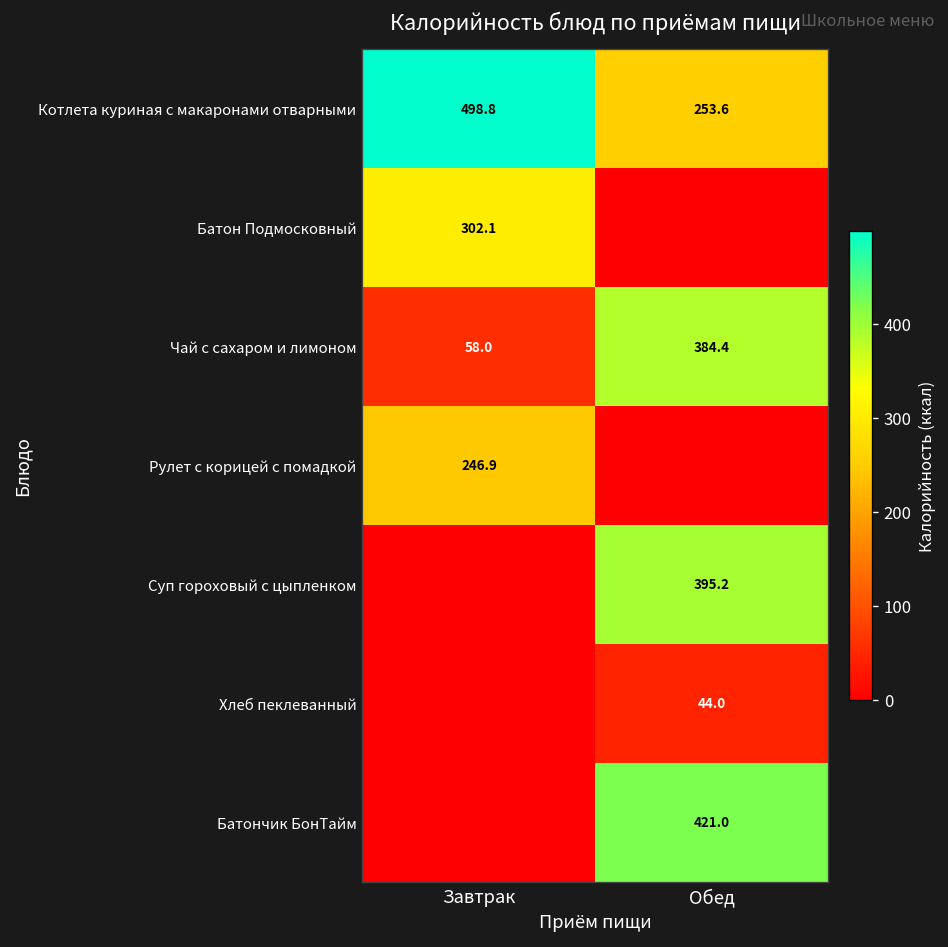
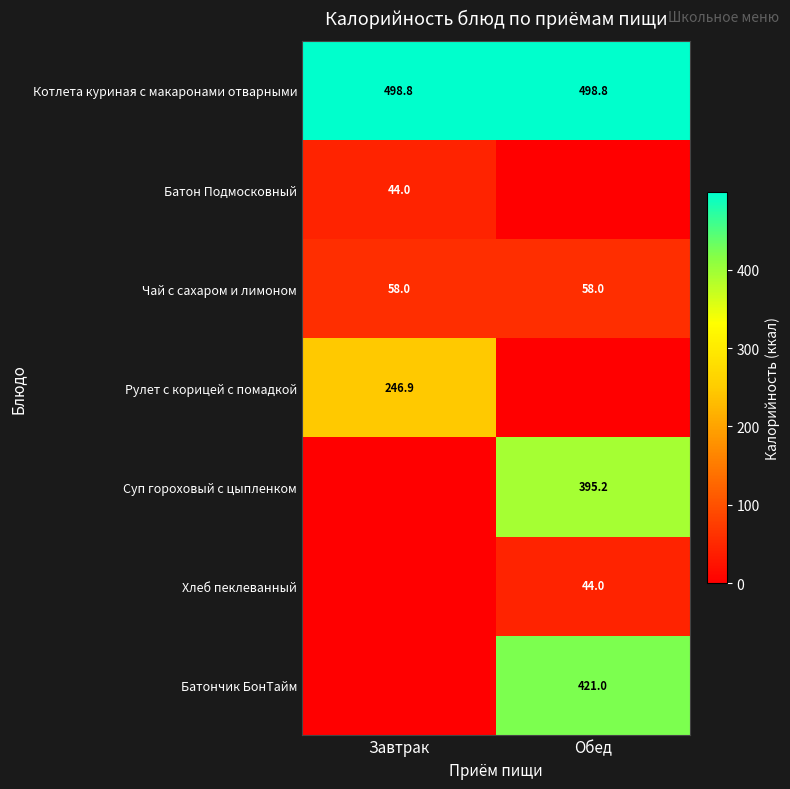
Котлета куриная с макаронами отварными, Обед: 253.6 -> 498.8
Батон Подмосковный, Завтрак: 302.1 -> 44.0
Чай с сахаром и лимоном, Обед: 384.4 -> 58.0
